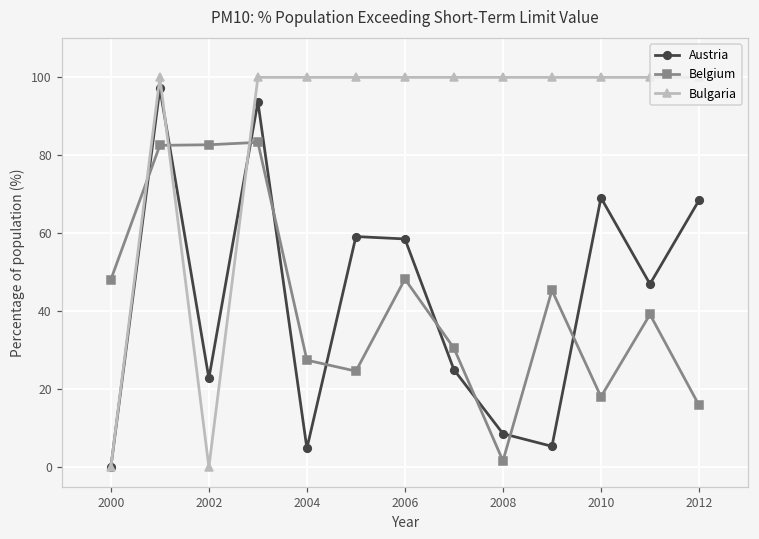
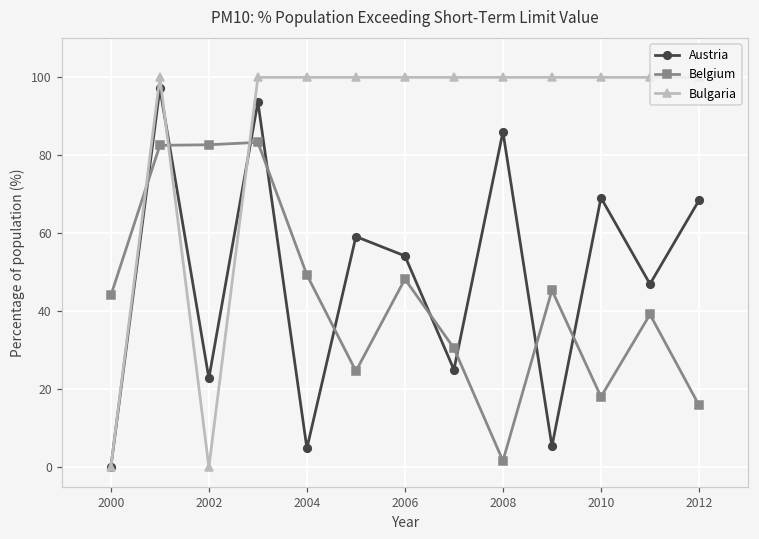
Belgium, 2000: 48 -> 44
Belgium, 2004: 27 -> 49
Austria, 2006: 59 -> 54
Austria, 2008: 9 -> 86
